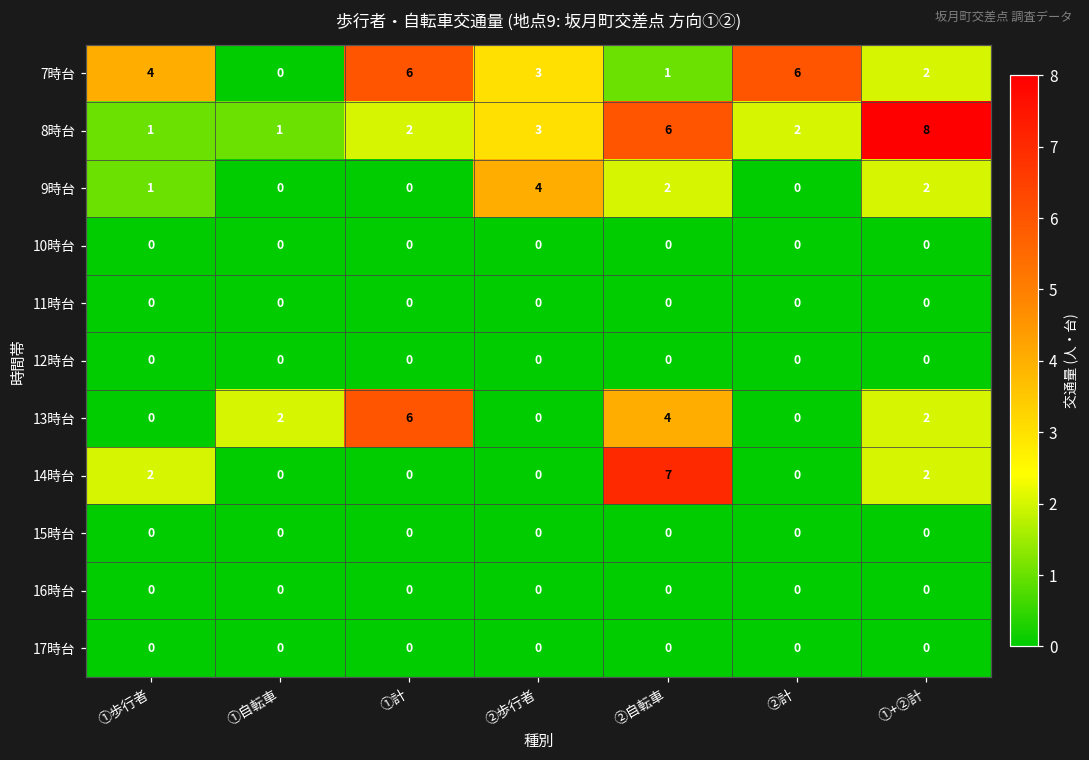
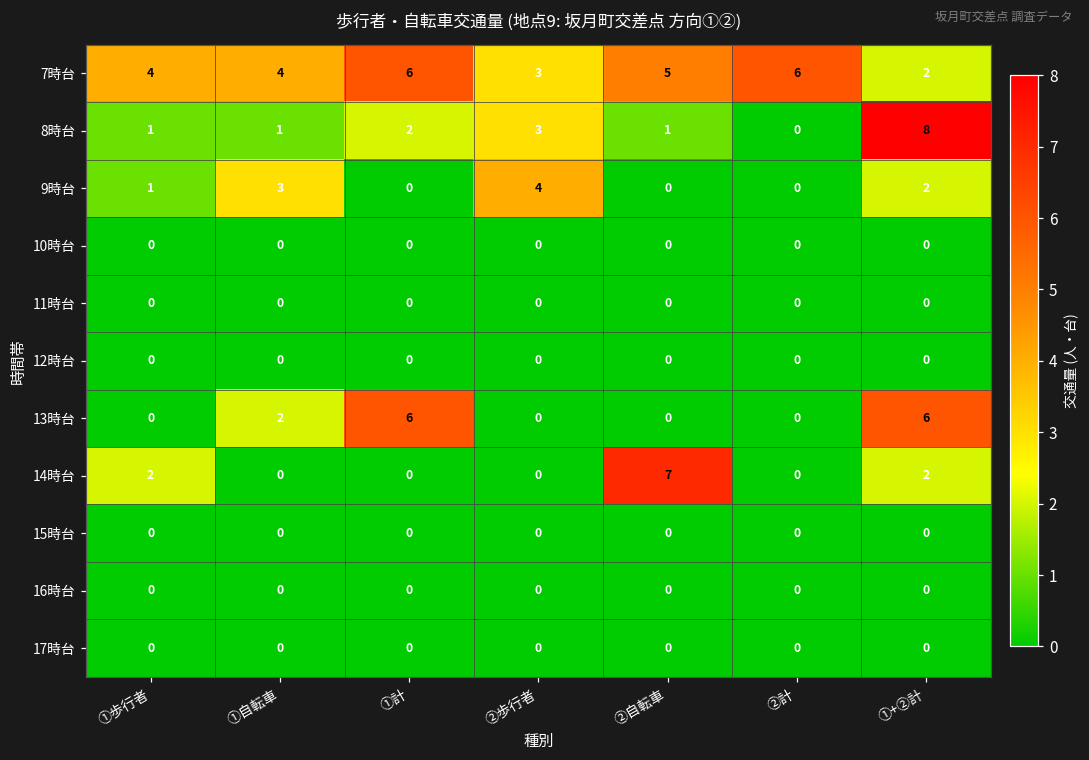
7時台, ①自転車: 0 -> 4
7時台, ②自転車: 1 -> 5
8時台, ②自転車: 6 -> 1
8時台, ②計: 2 -> 0
9時台, ①自転車: 0 -> 3
9時台, ②自転車: 2 -> 0
13時台, ②自転車: 4 -> 0
13時台, ①+②計: 2 -> 6
